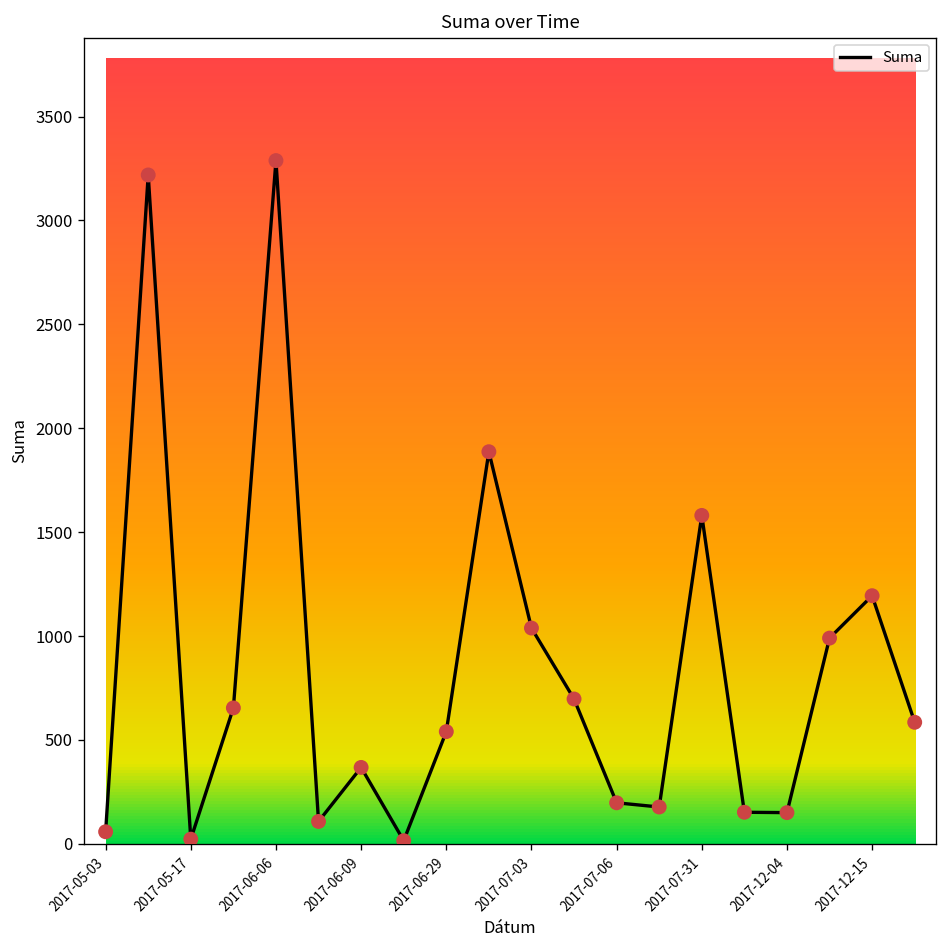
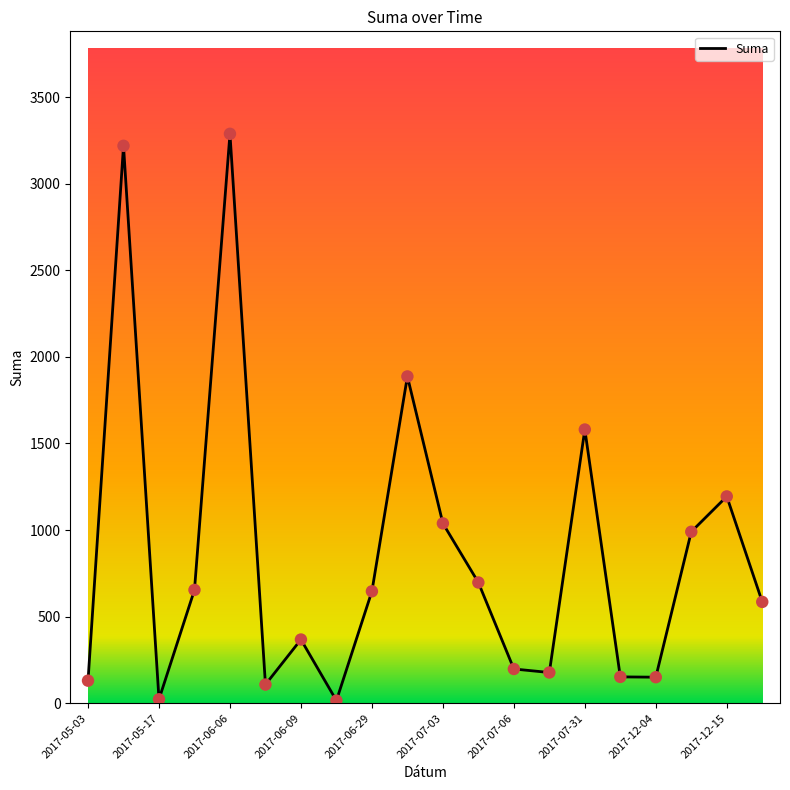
2017-05-03: 60 -> 130
2017-06-29: 540 -> 650
